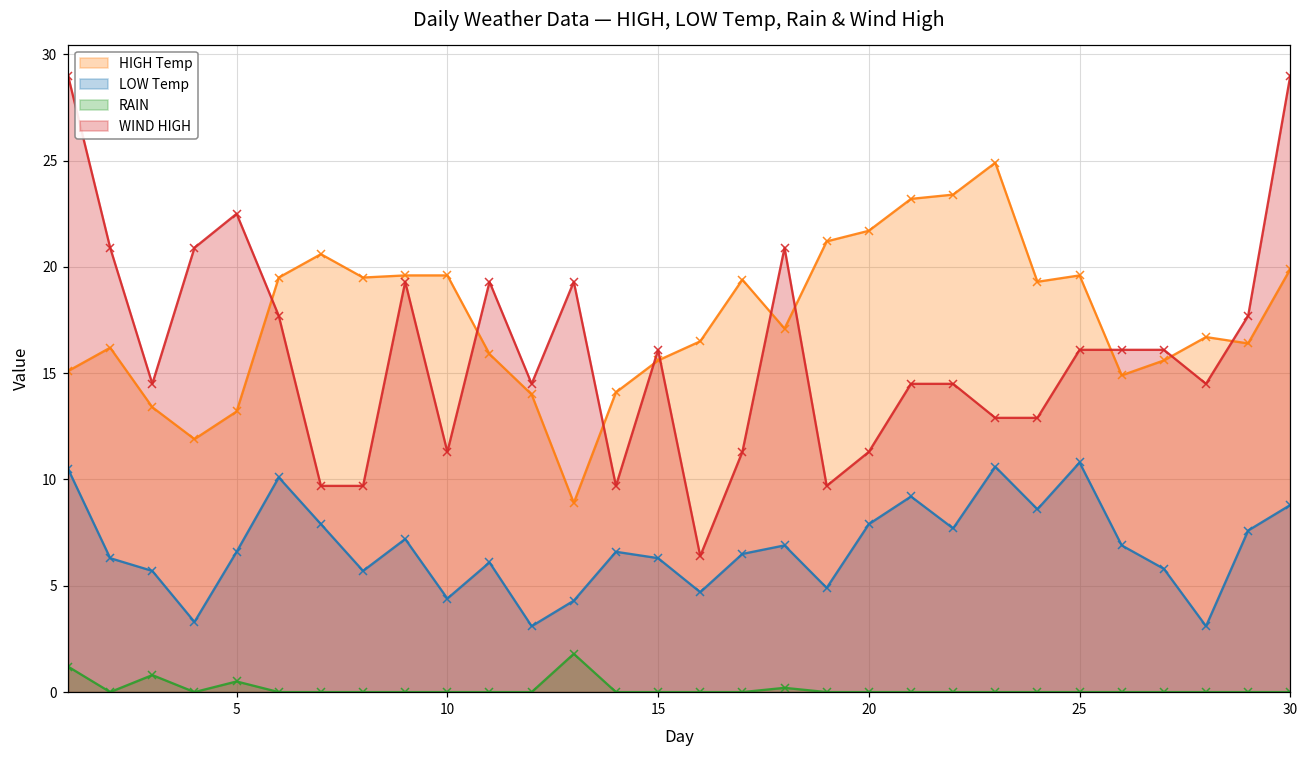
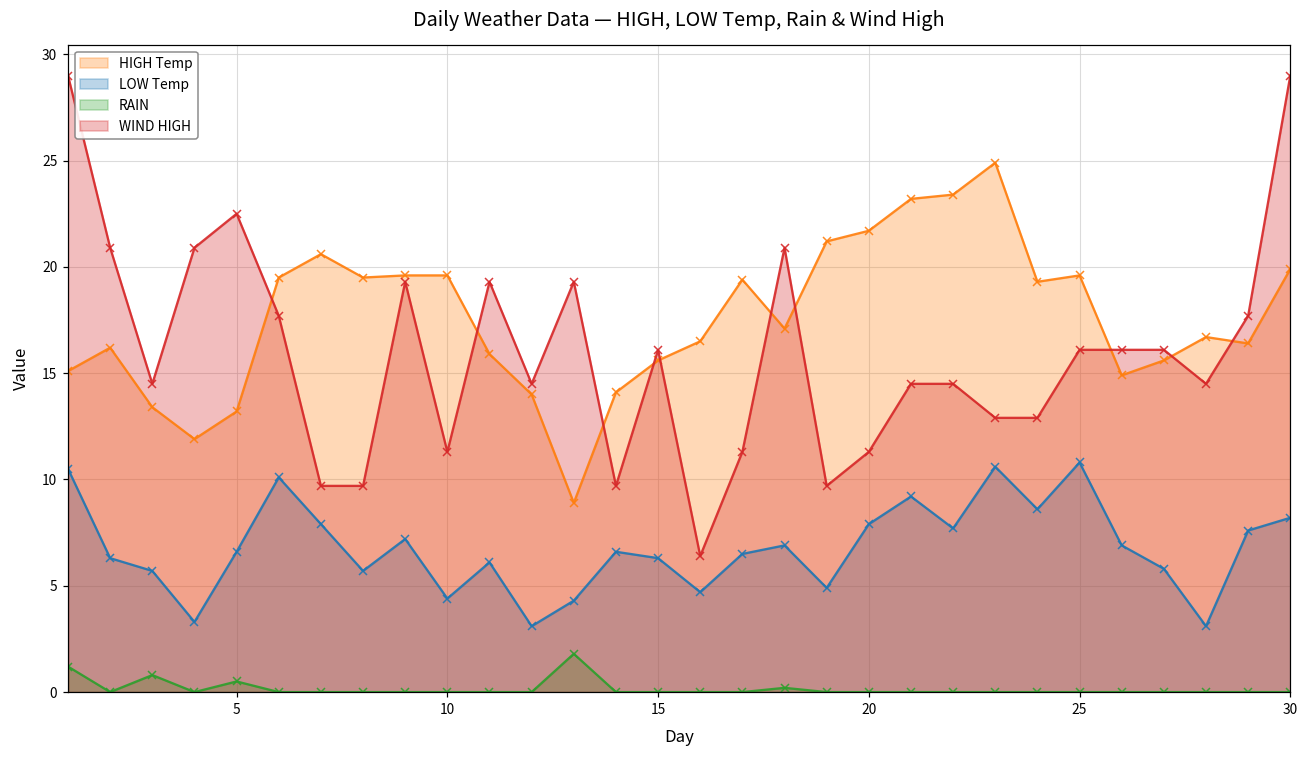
LOW Temp, 30: 8.8 -> 8.2
